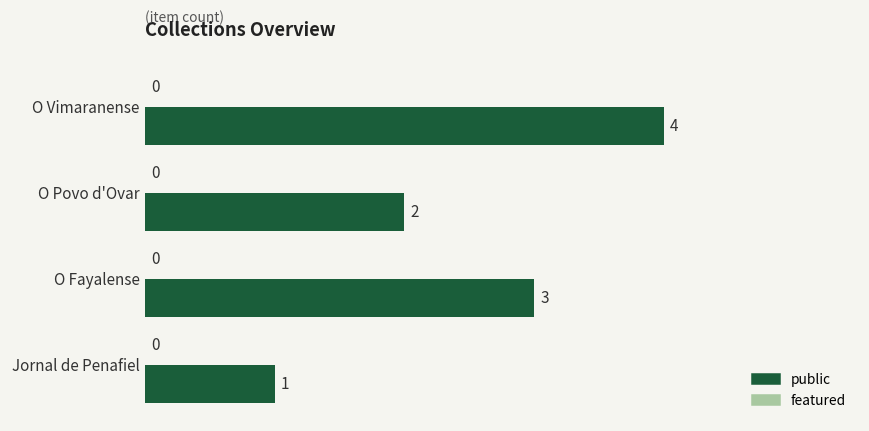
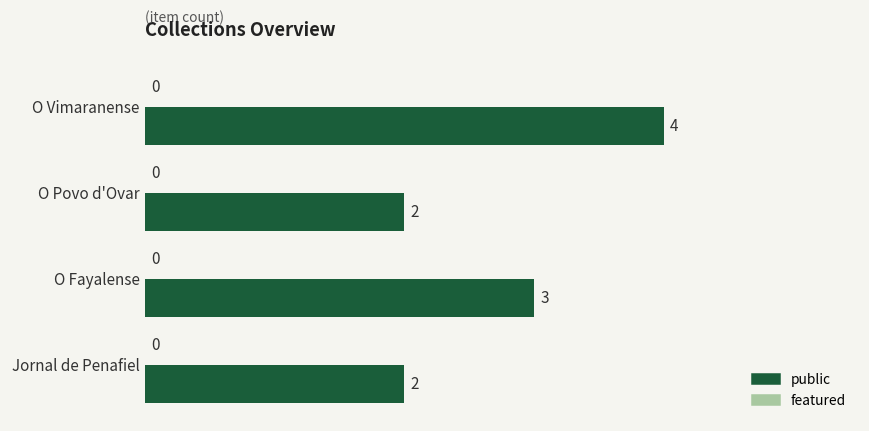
public, Jornal de Penafiel: 1 -> 2
